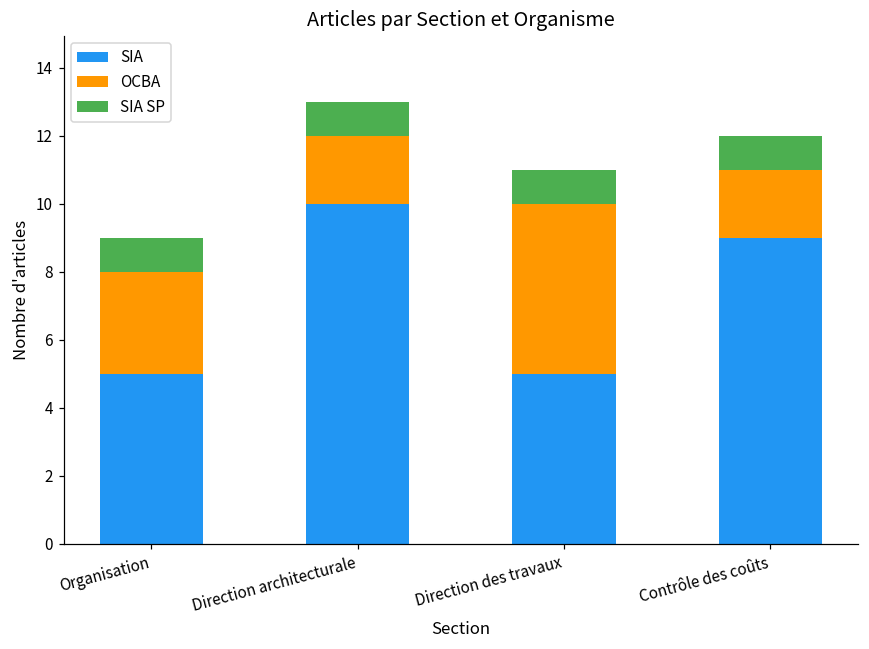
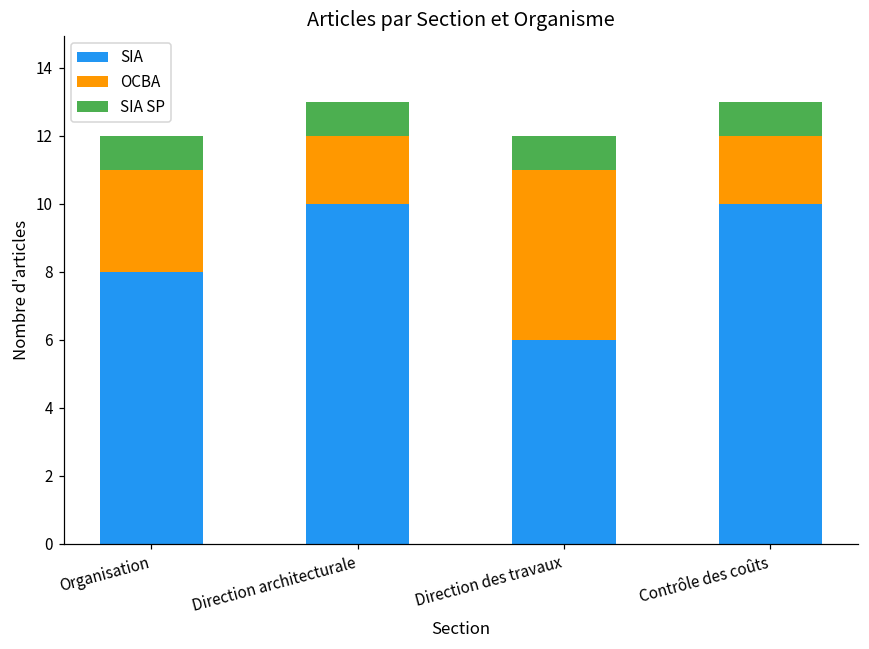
SIA, Organisation: 5 -> 8
SIA, Direction des travaux: 5 -> 6
SIA, Contrôle des coûts: 9 -> 10
